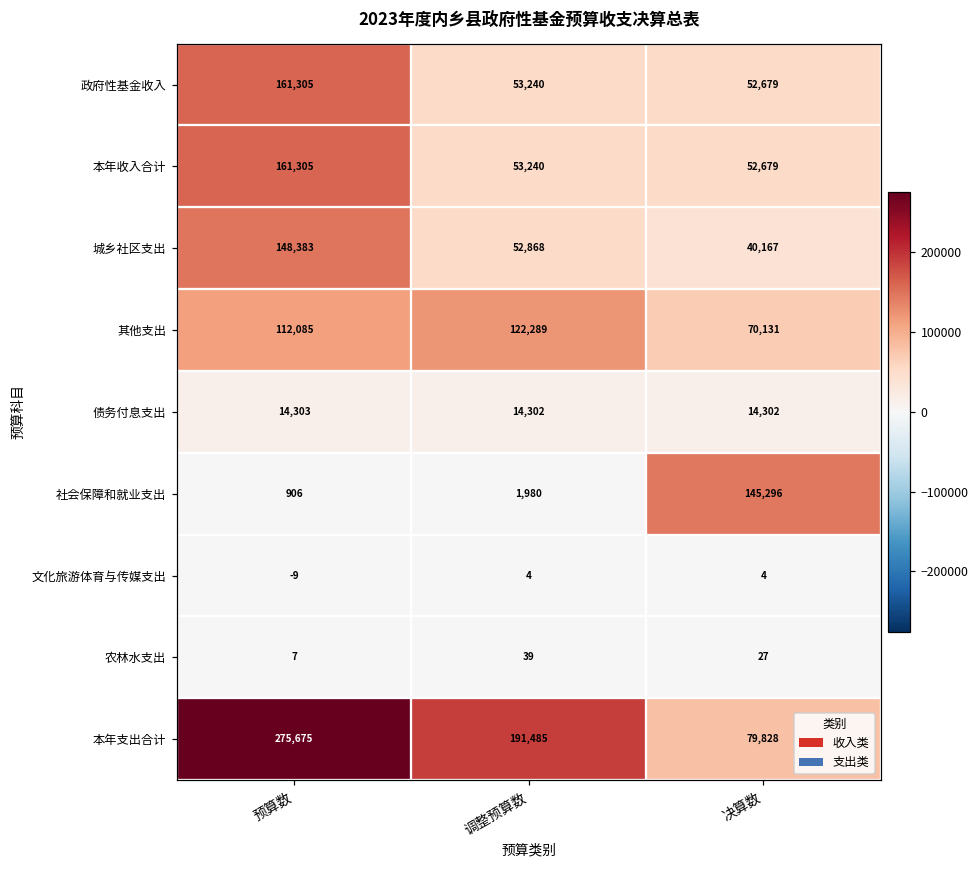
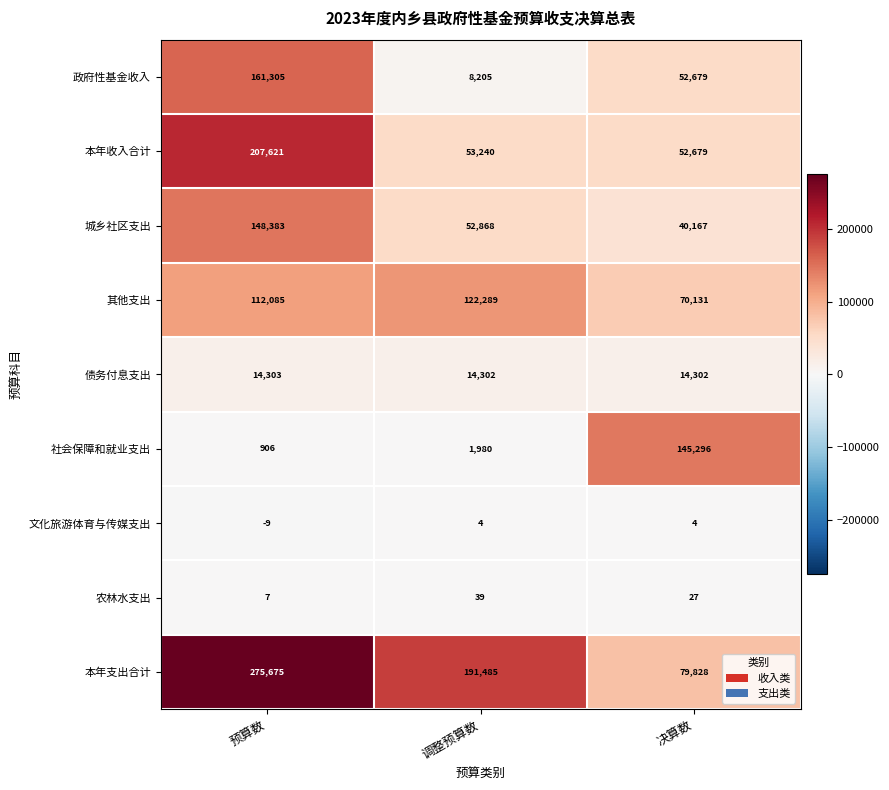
政府性基金收入, 调整预算数: 53,240 -> 8,205
本年收入合计, 预算数: 161,305 -> 207,621
